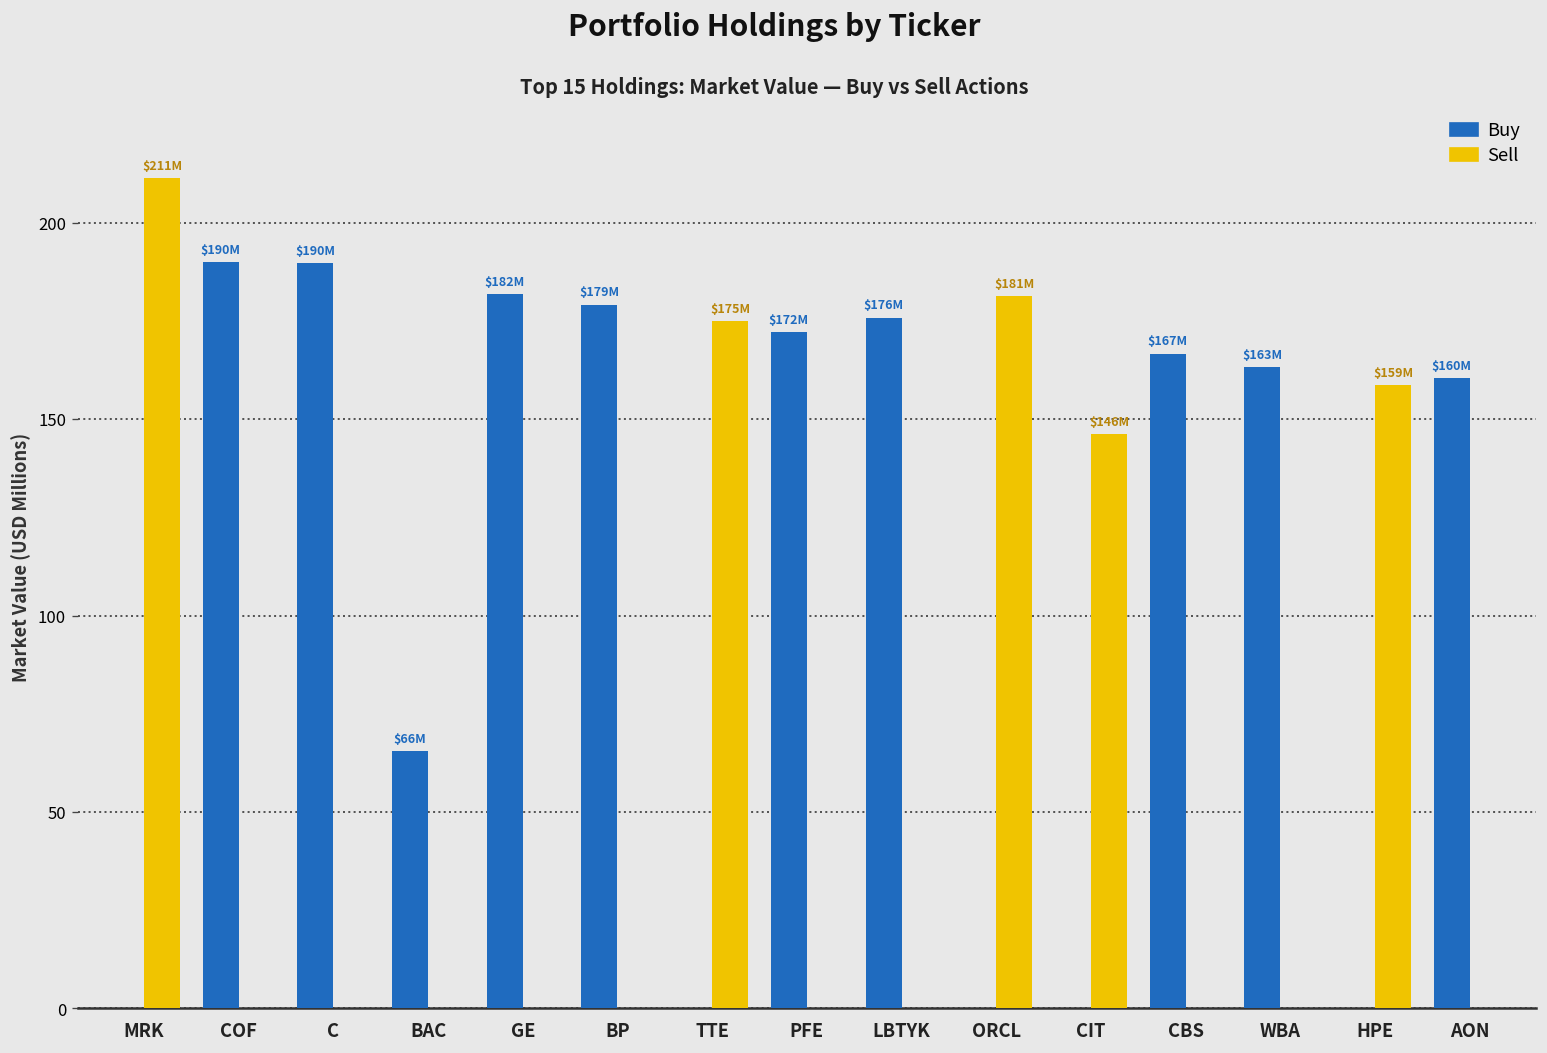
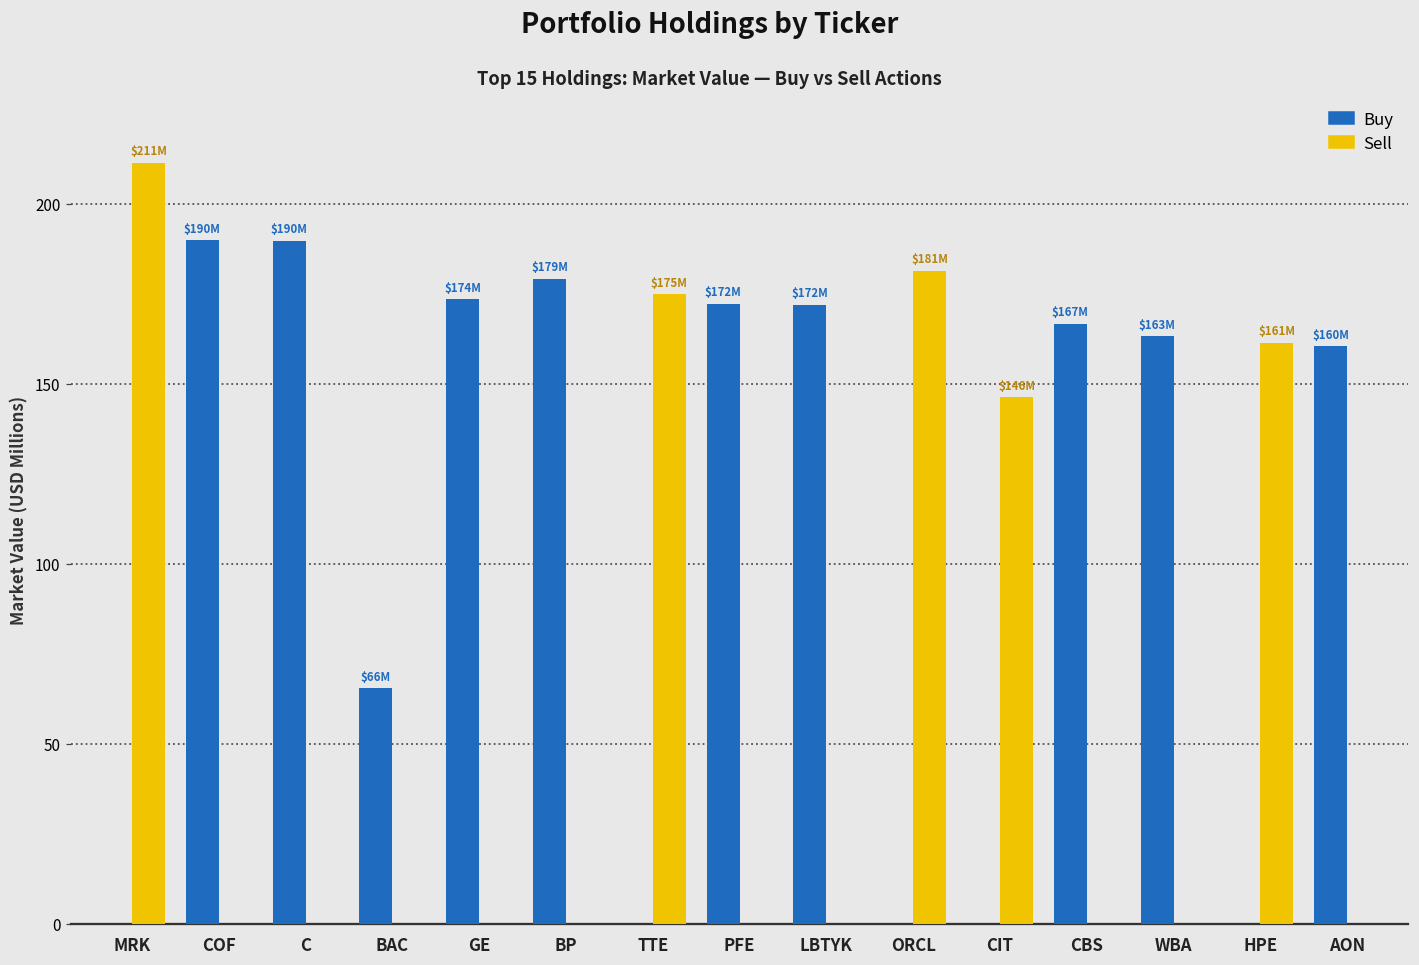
Buy, GE: $182M -> $174M
Buy, LBTYK: $176M -> $172M
Sell, HPE: $159M -> $161M
